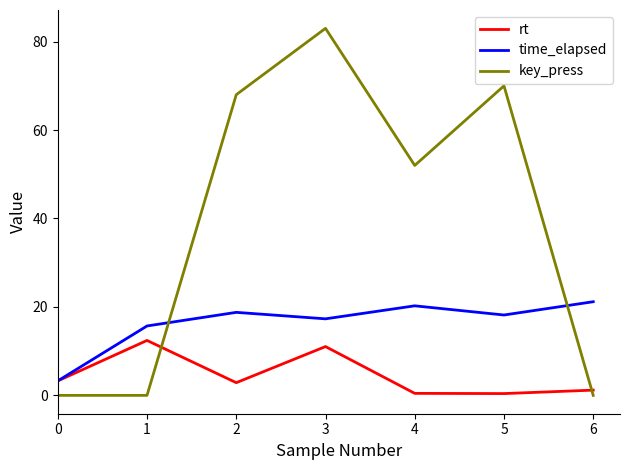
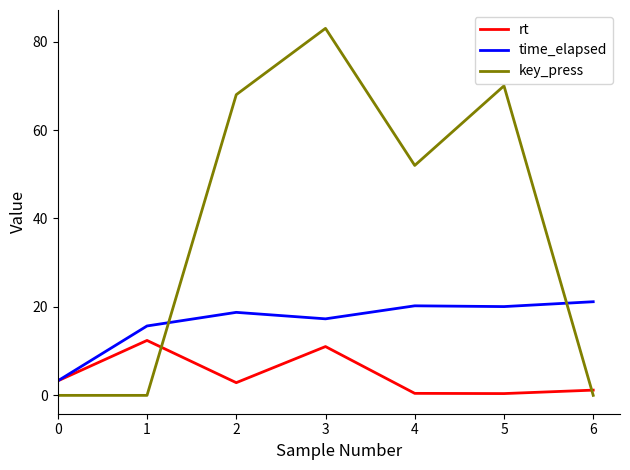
time_elapsed, 5: 18 -> 20
